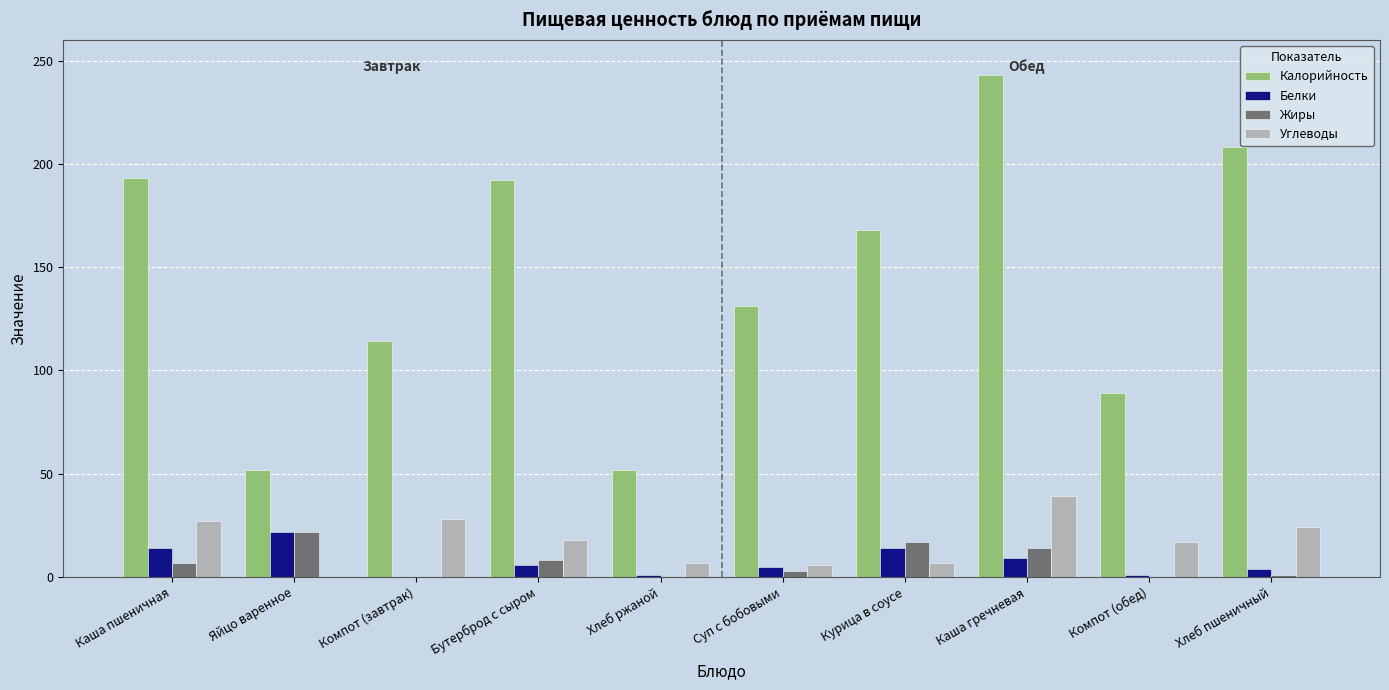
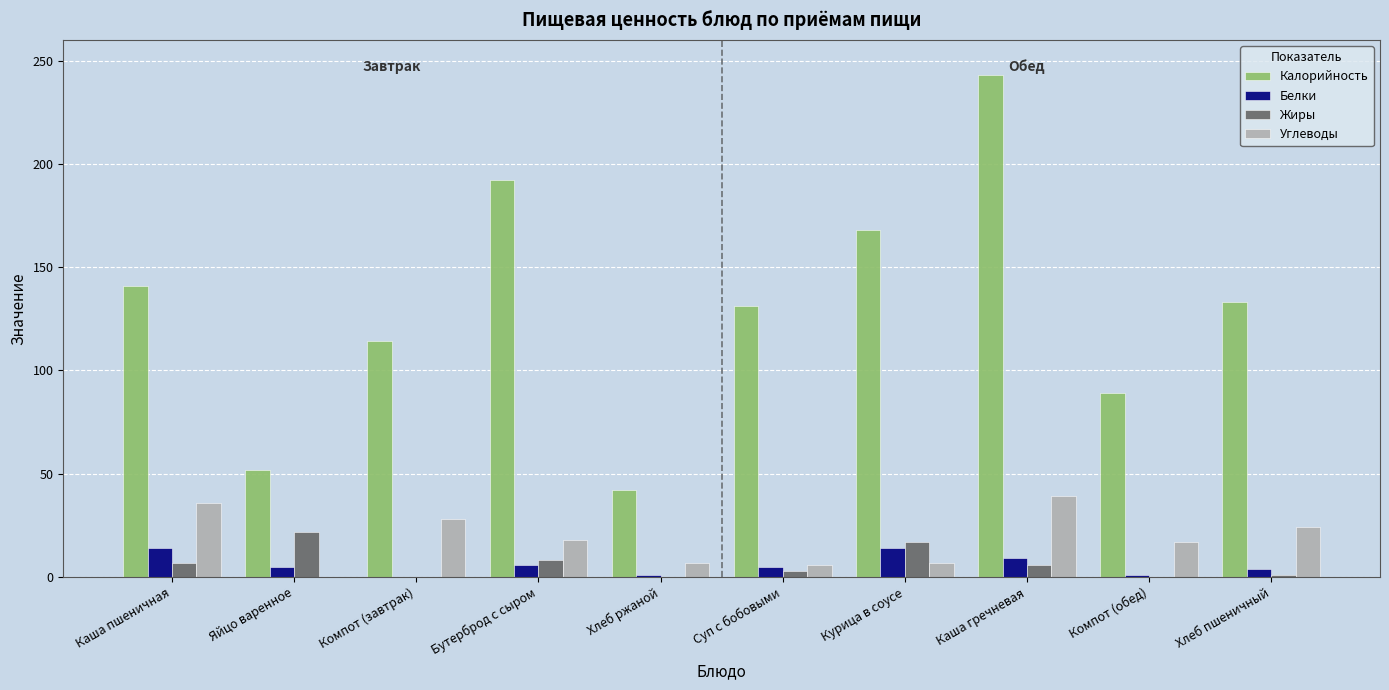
Калорийность, Каша пшеничная: 193 -> 141
Углеводы, Каша пшеничная: 27 -> 36
Белки, Яйцо варенное: 22 -> 5
Калорийность, Хлеб ржаной: 52 -> 42
Жиры, Каша гречневая: 14 -> 6
Калорийность, Хлеб пшеничный: 208 -> 133
